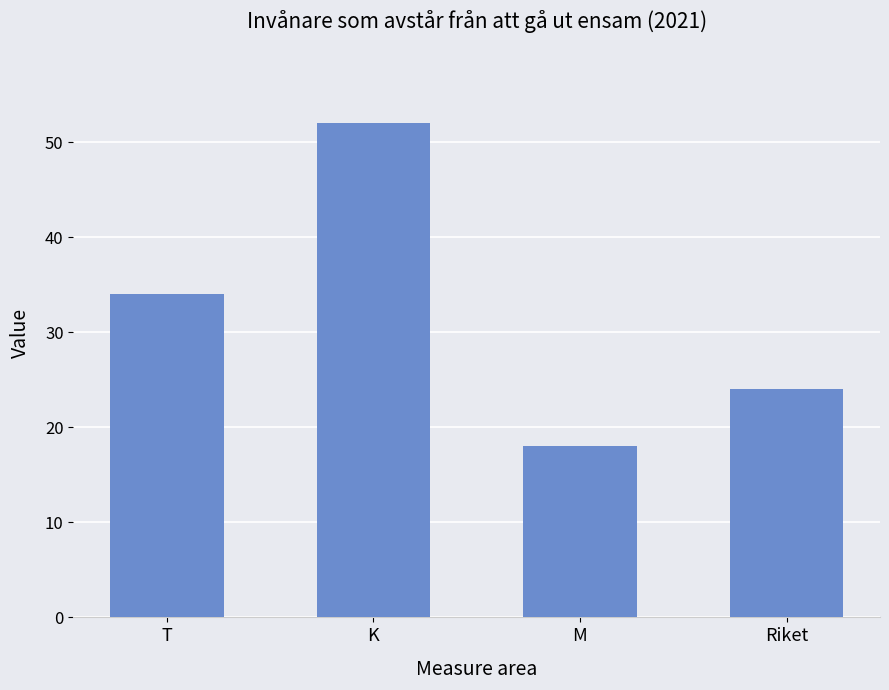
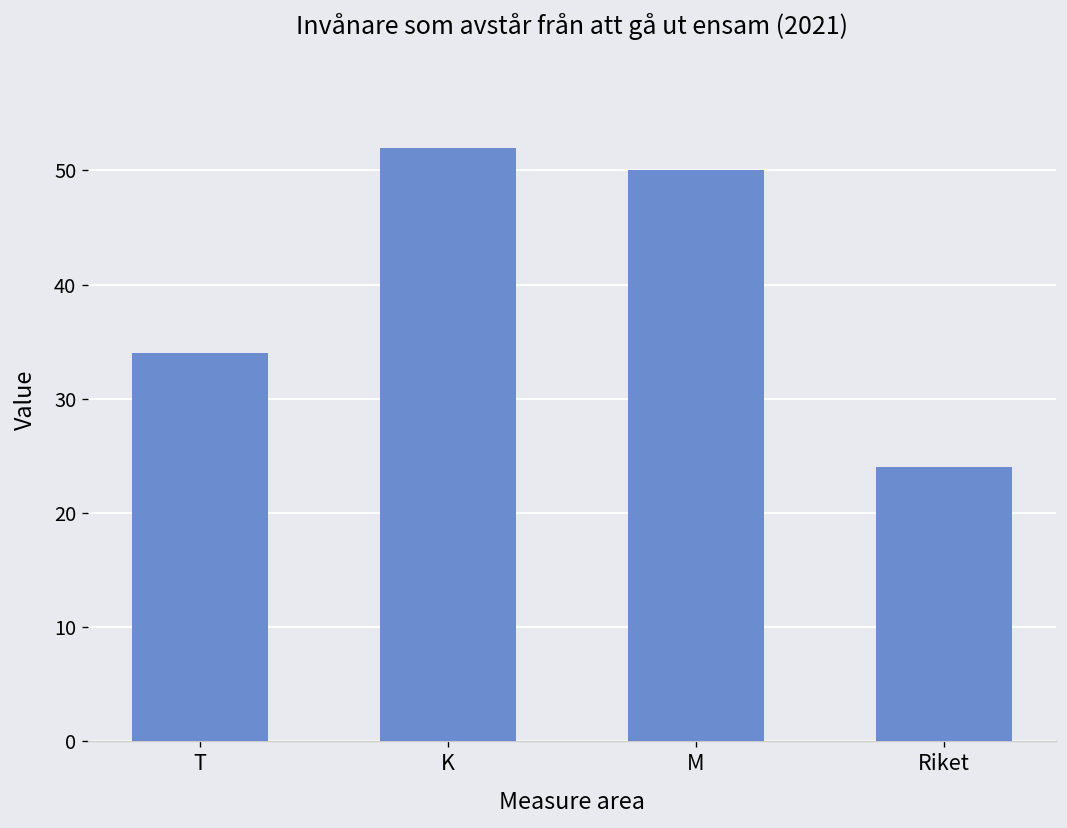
M: 18 -> 50
